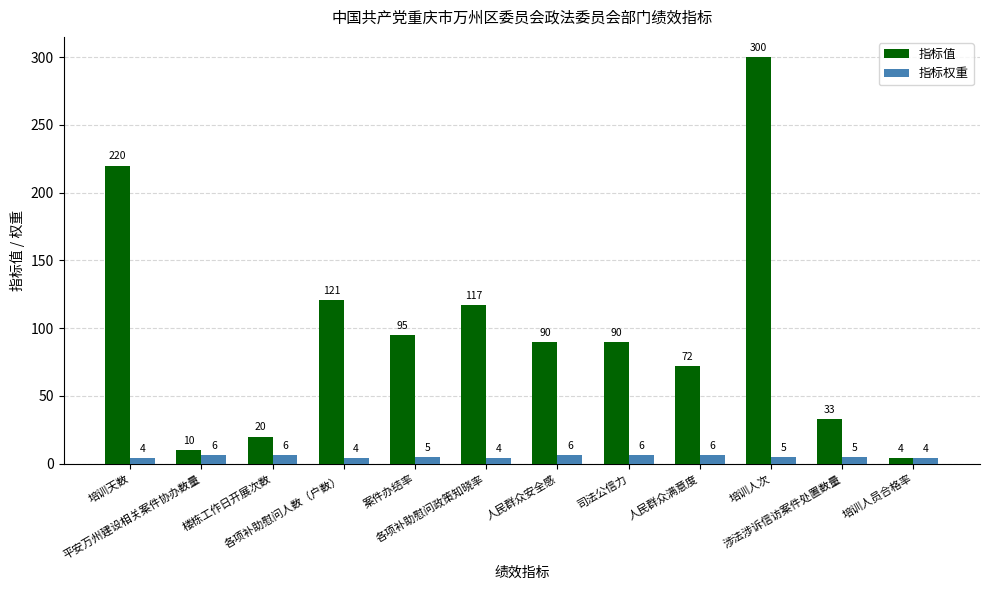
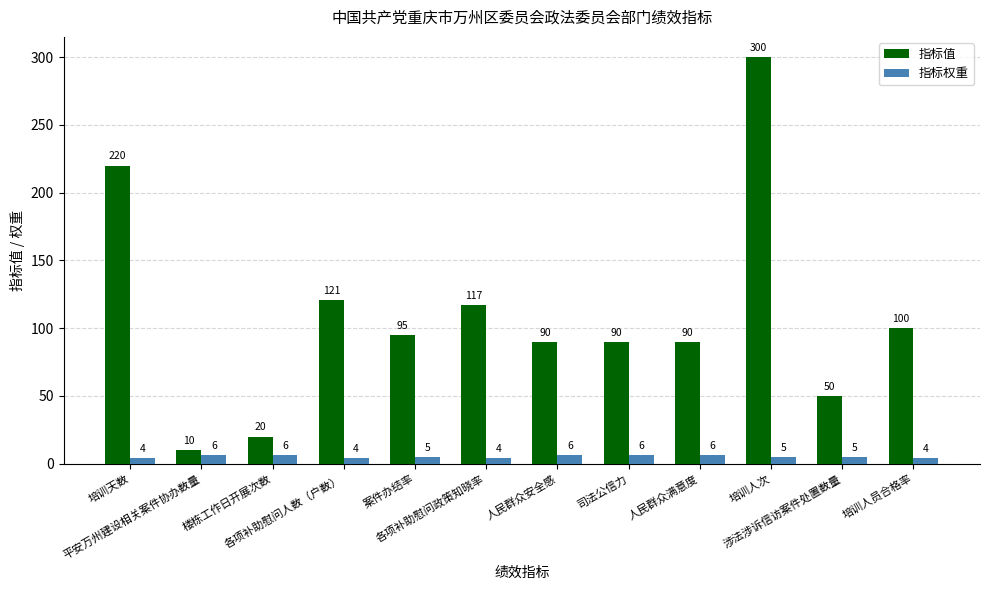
指标值, 人民群众满意度: 72 -> 90
指标值, 涉法涉诉信访案件处置数量: 33 -> 50
指标值, 培训人员合格率: 4 -> 100
